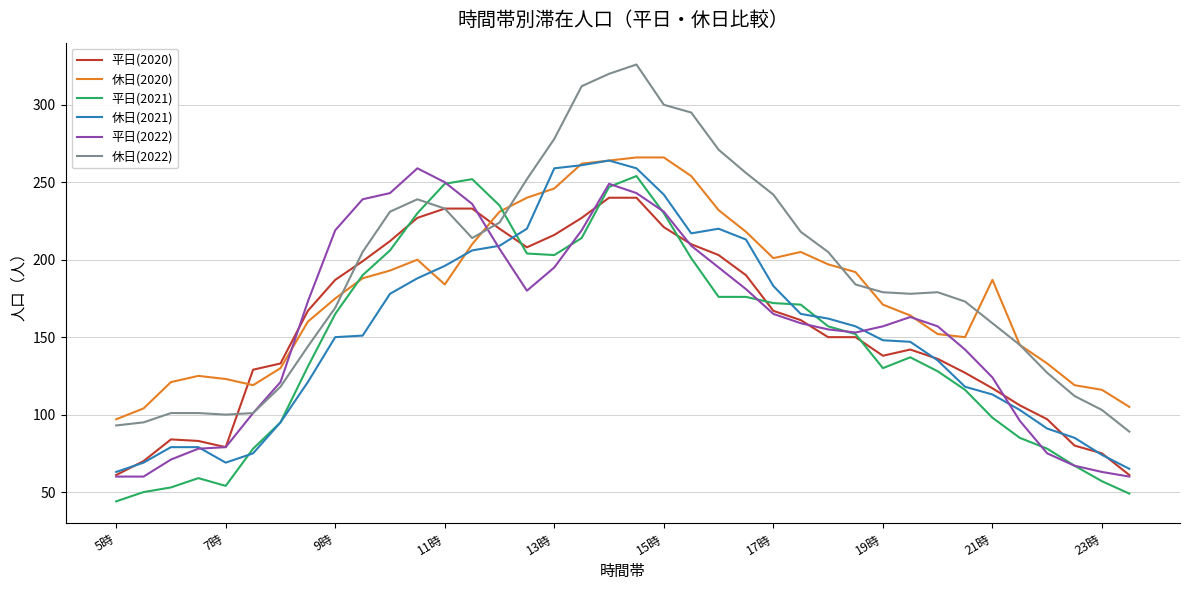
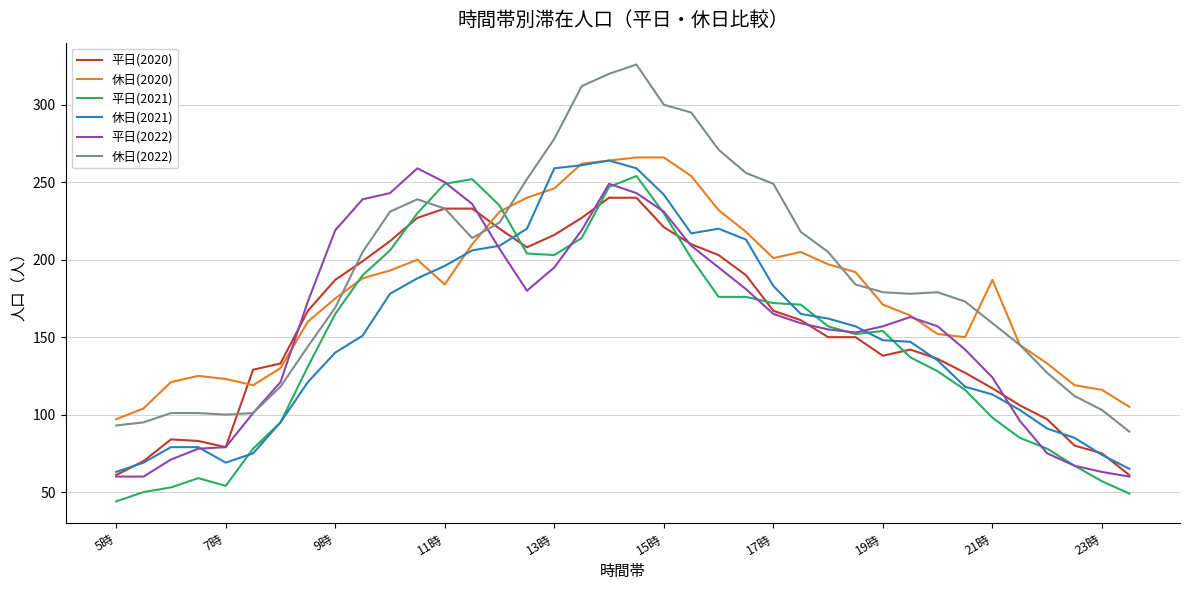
休日(2021), 9時: 150 -> 140
休日(2022), 17時: 242 -> 249
平日(2021), 19時: 130 -> 154
